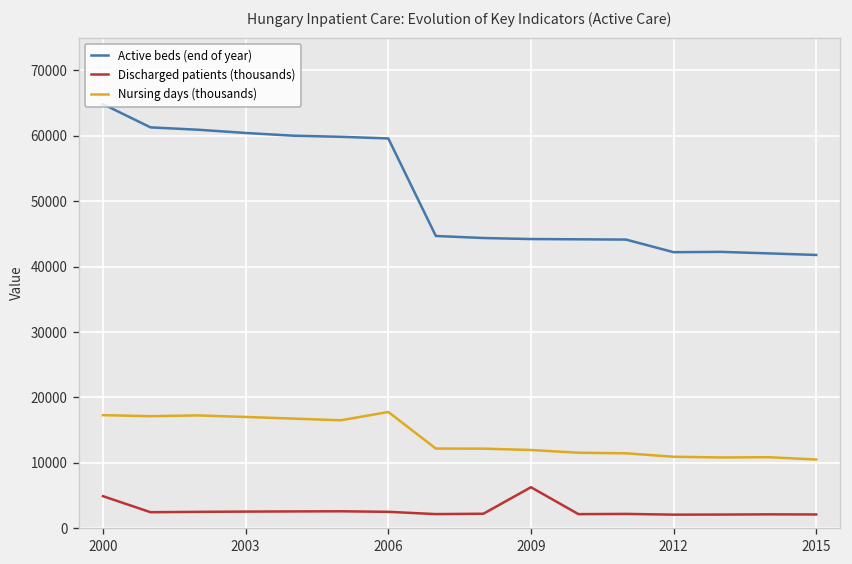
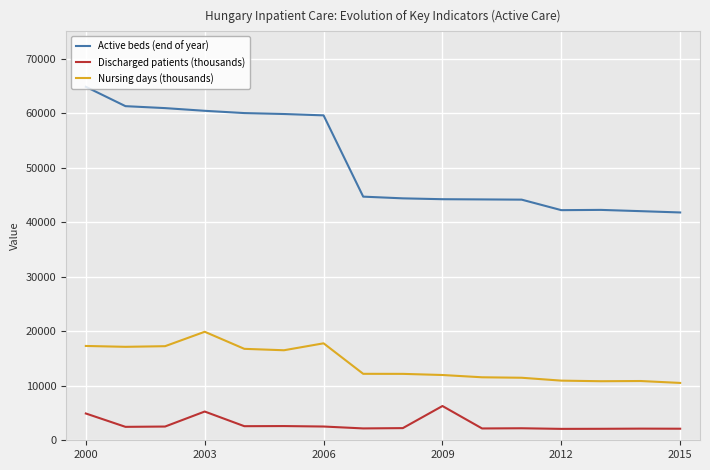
Discharged patients (thousands), 2003: 3000 -> 5000
Nursing days (thousands), 2003: 17000 -> 20000
